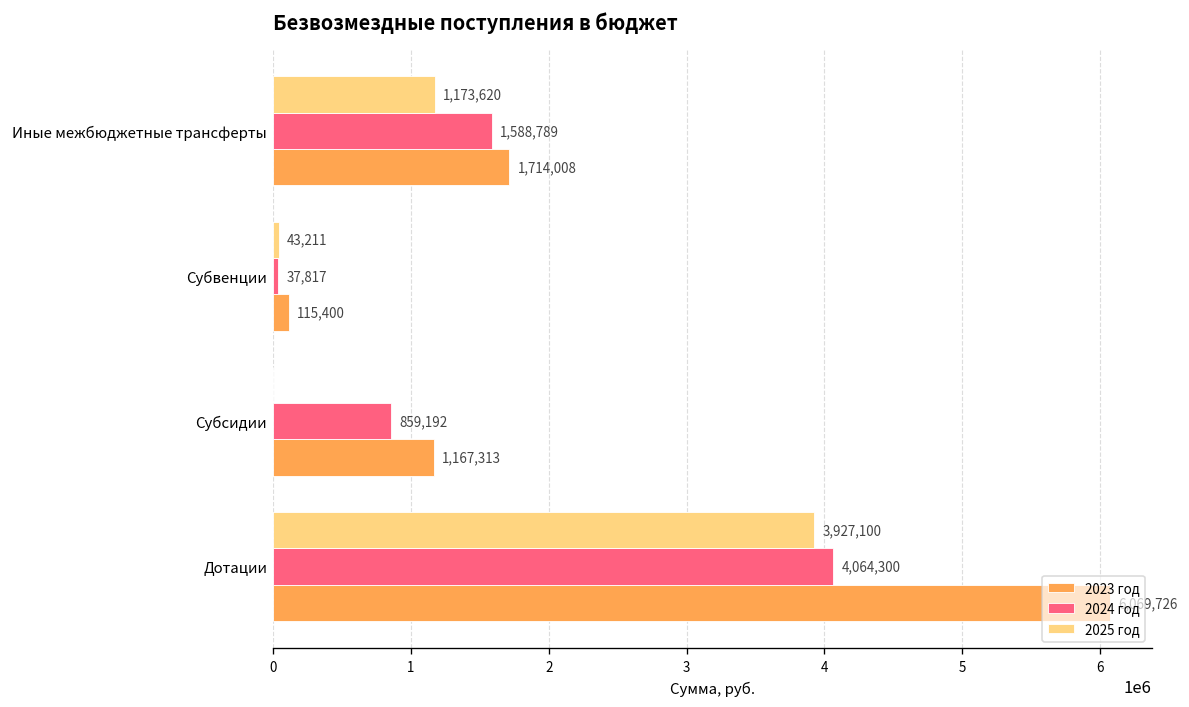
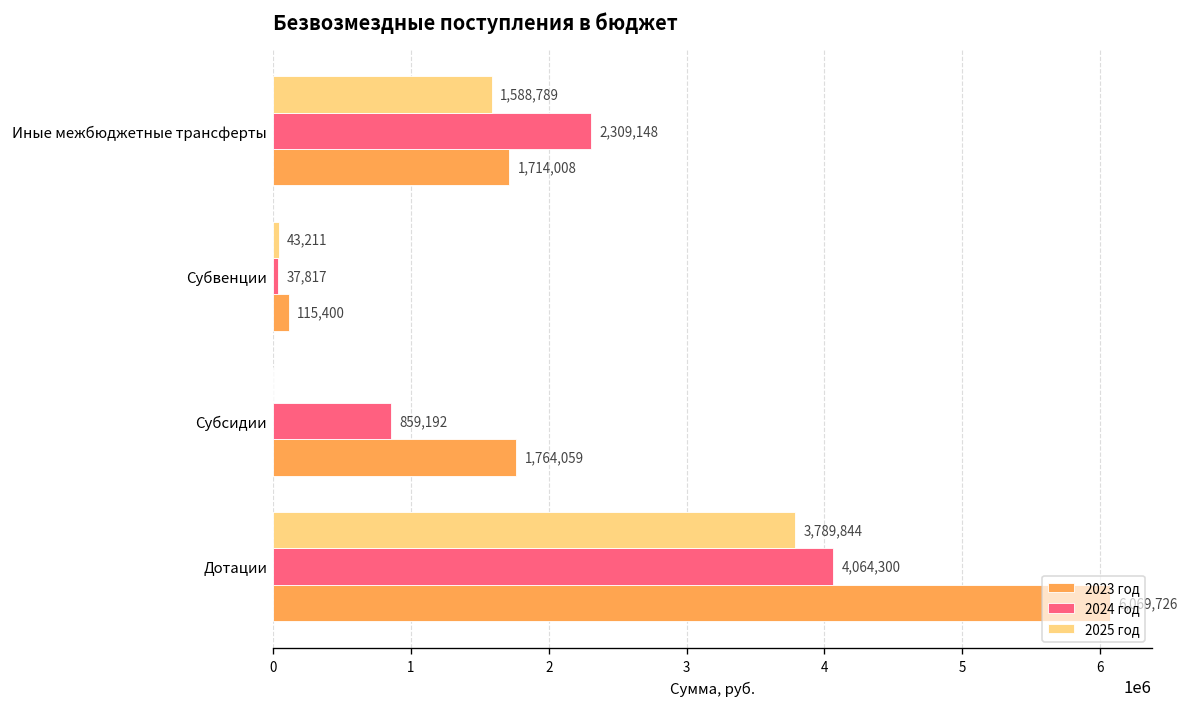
2025 год, Иные межбюджетные трансферты: 1,173,620 -> 1,588,789
2024 год, Иные межбюджетные трансферты: 1,588,789 -> 2,309,148
2023 год, Субсидии: 1,167,313 -> 1,764,059
2025 год, Дотации: 3,927,100 -> 3,789,844
